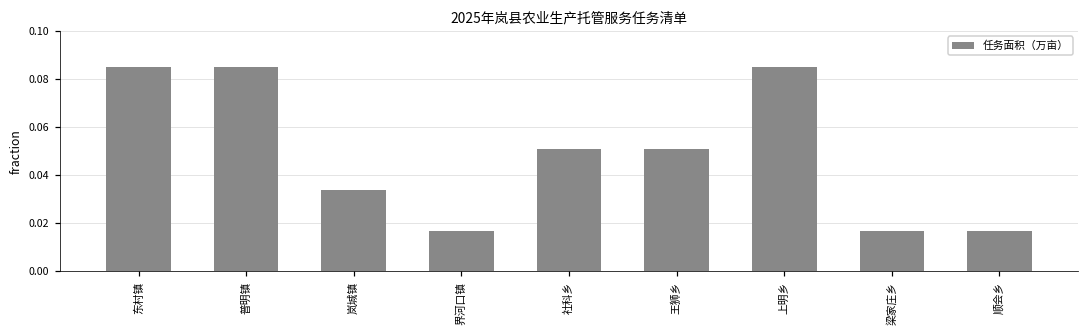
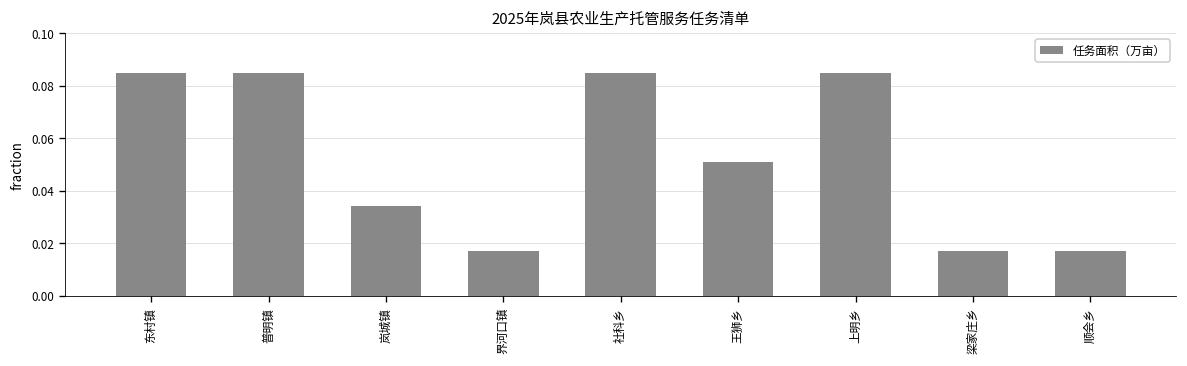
社科乡: 0.051 -> 0.085
